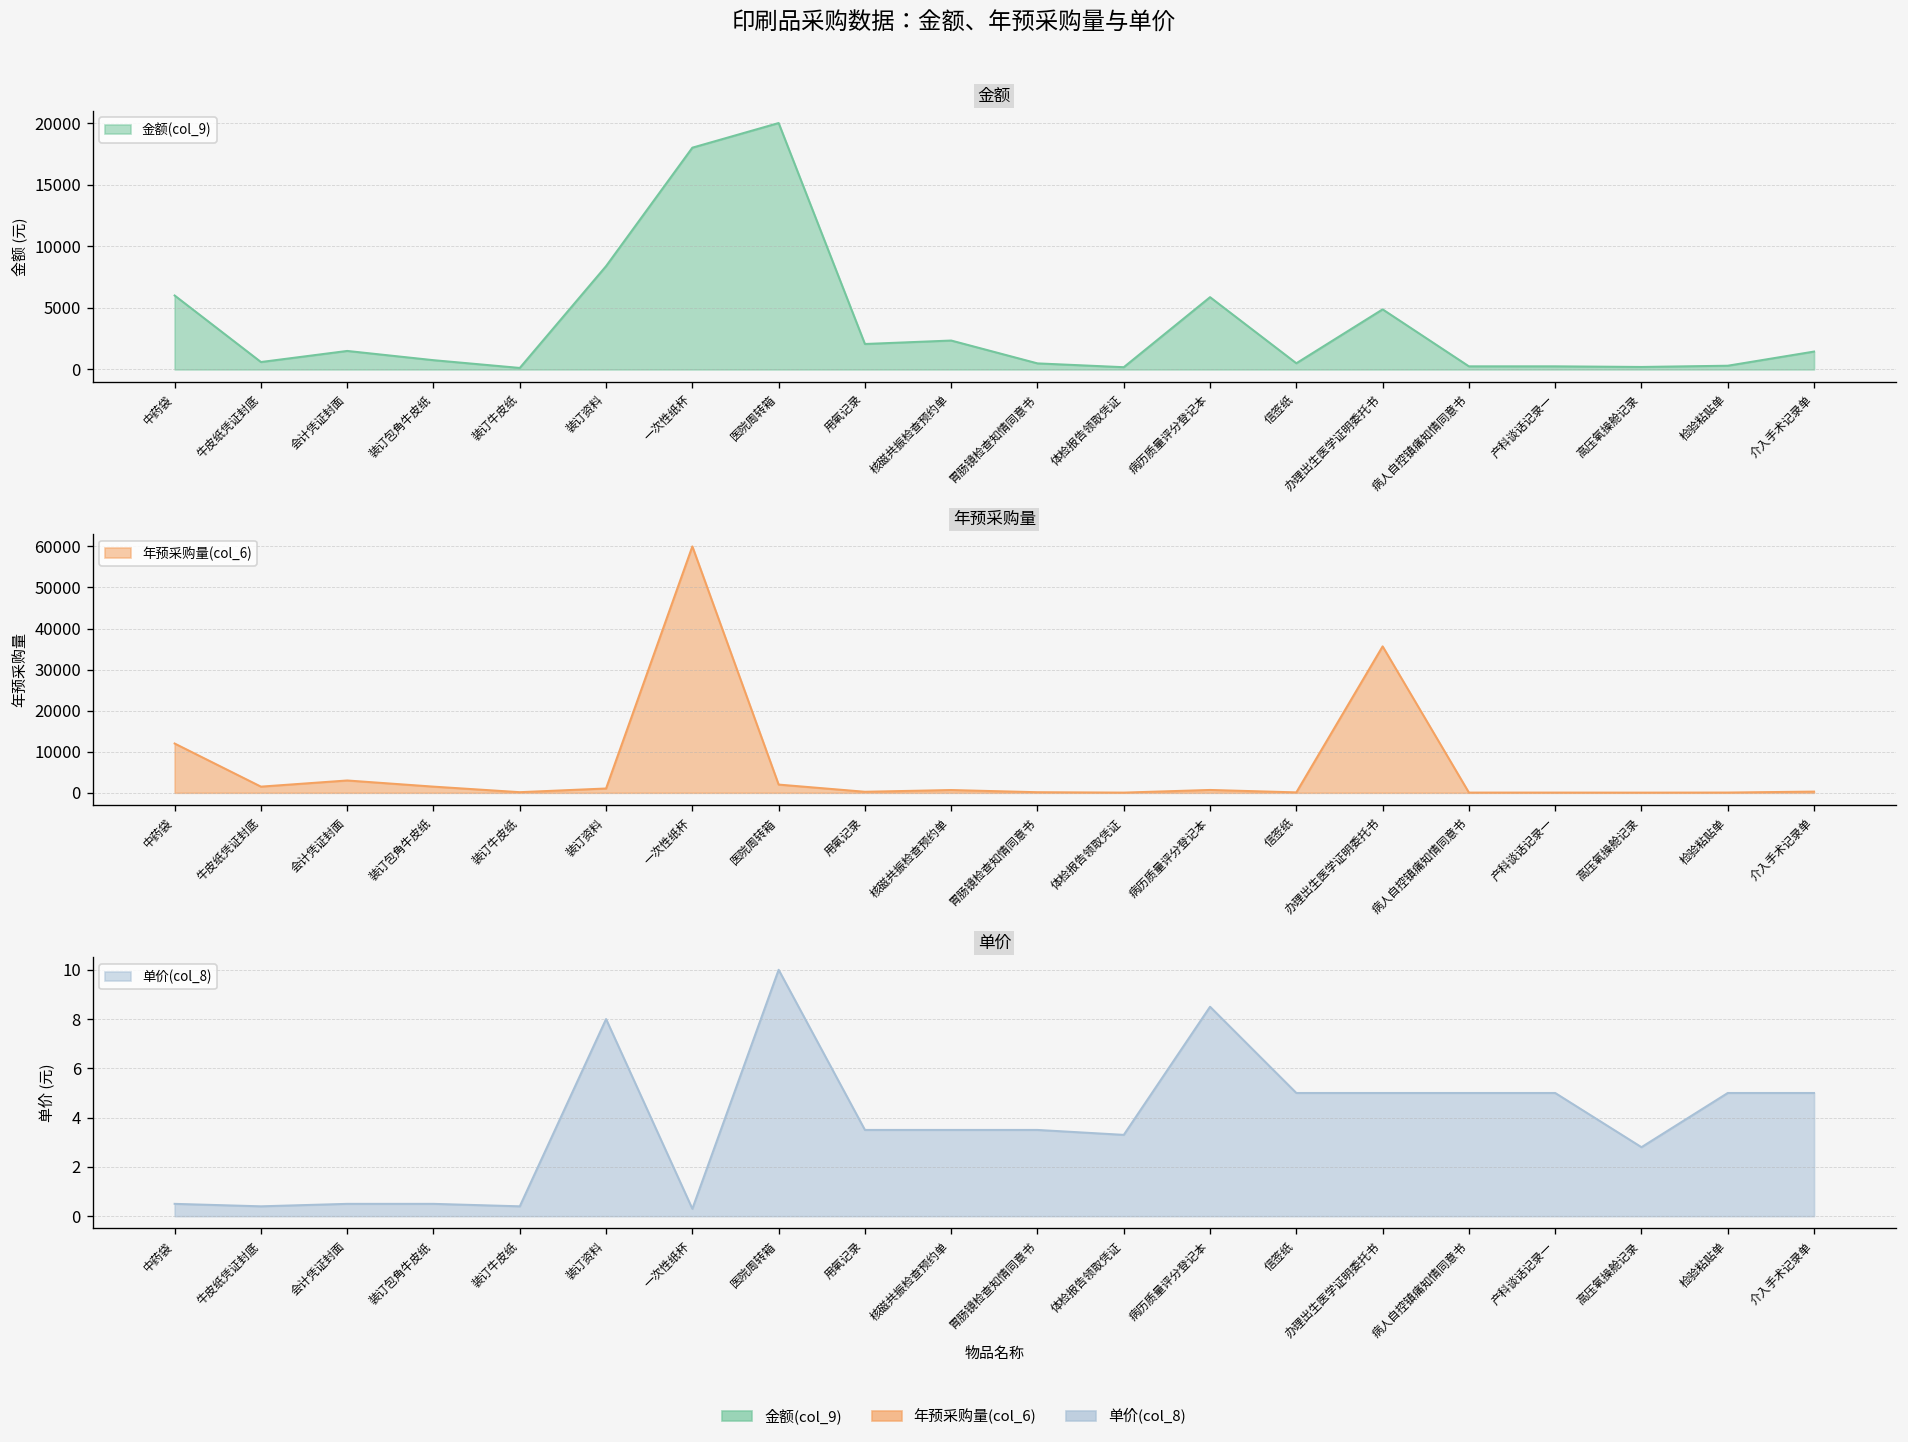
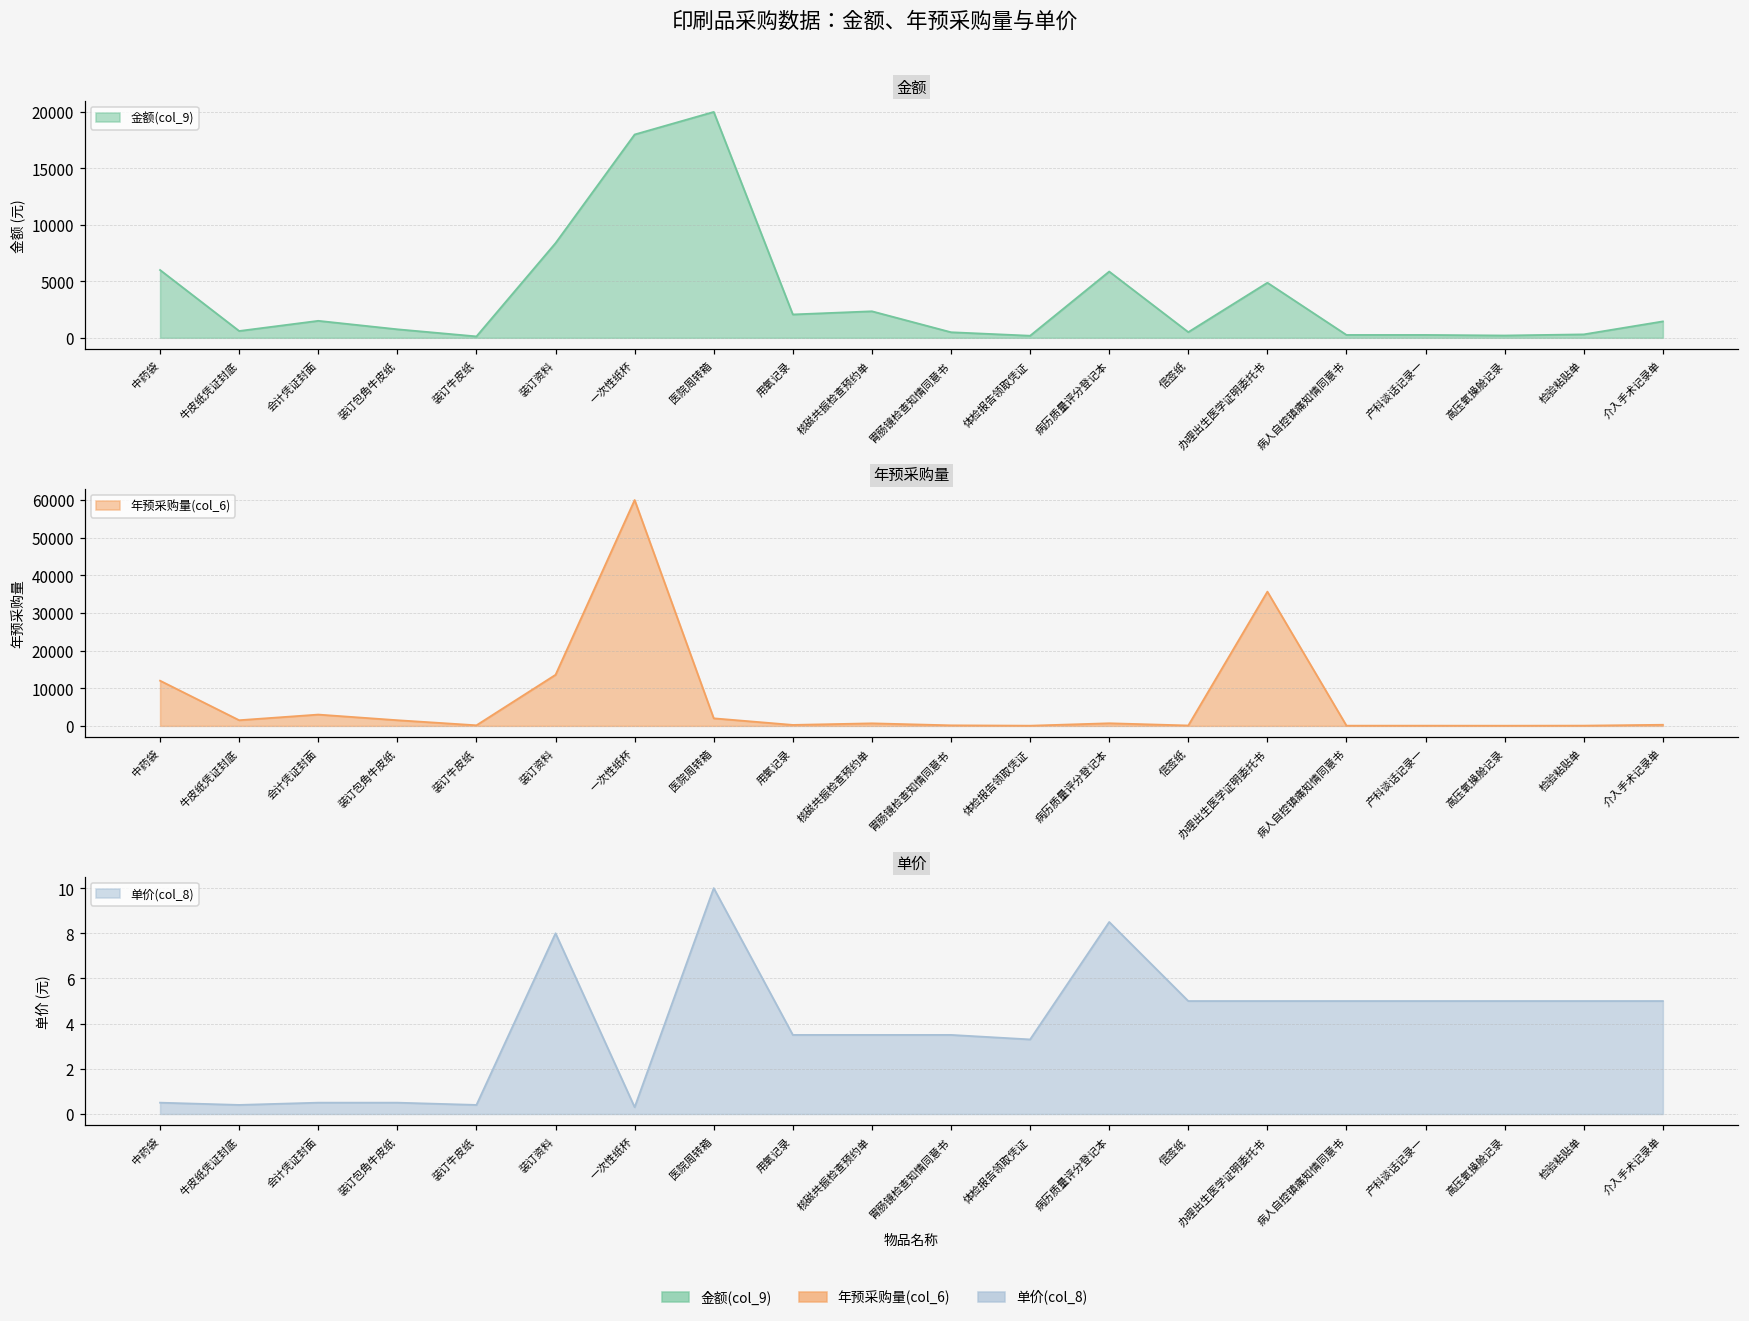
年预采购量, 装订资料: 1000 -> 14000
单价, 高压氧操舱记录: 2.8 -> 5.0
